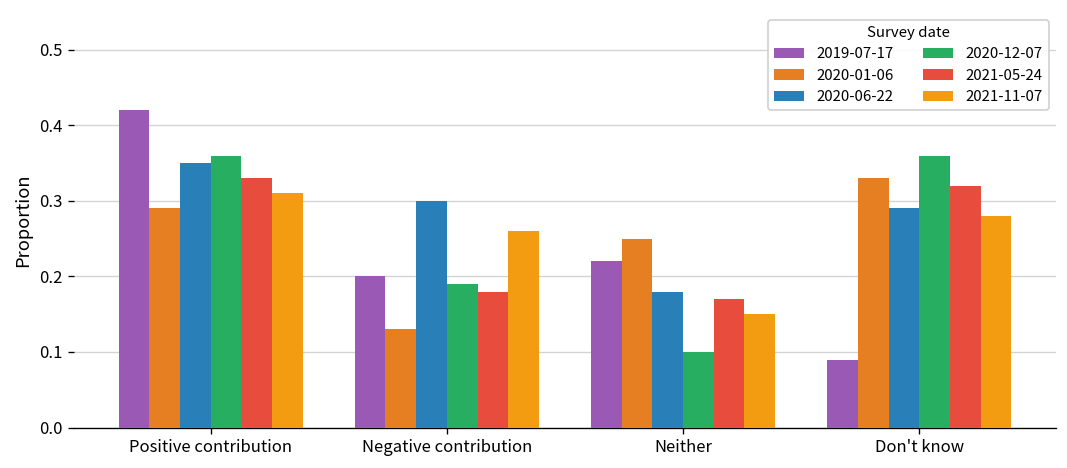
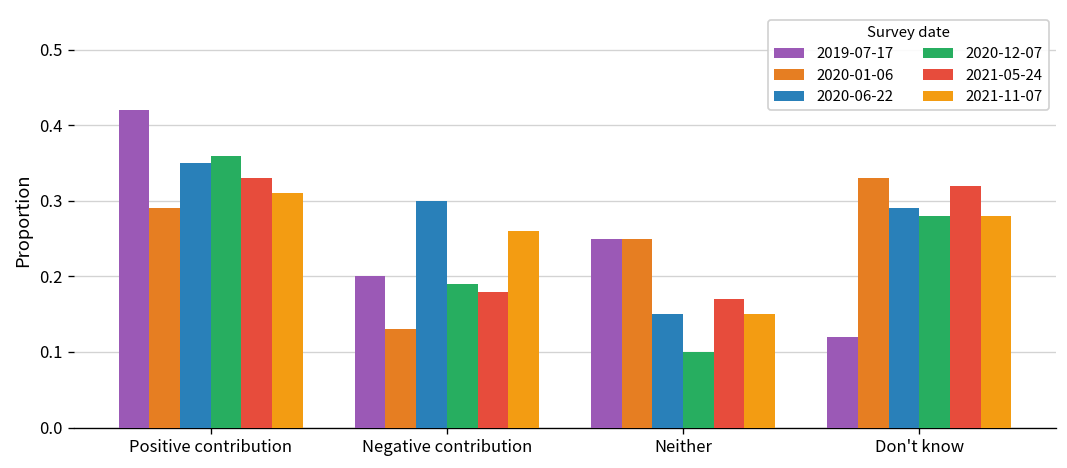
2019-07-17, Neither: 0.22 -> 0.25
2020-06-22, Neither: 0.18 -> 0.15
2019-07-17, Don't know: 0.09 -> 0.12
2020-12-07, Don't know: 0.36 -> 0.28
